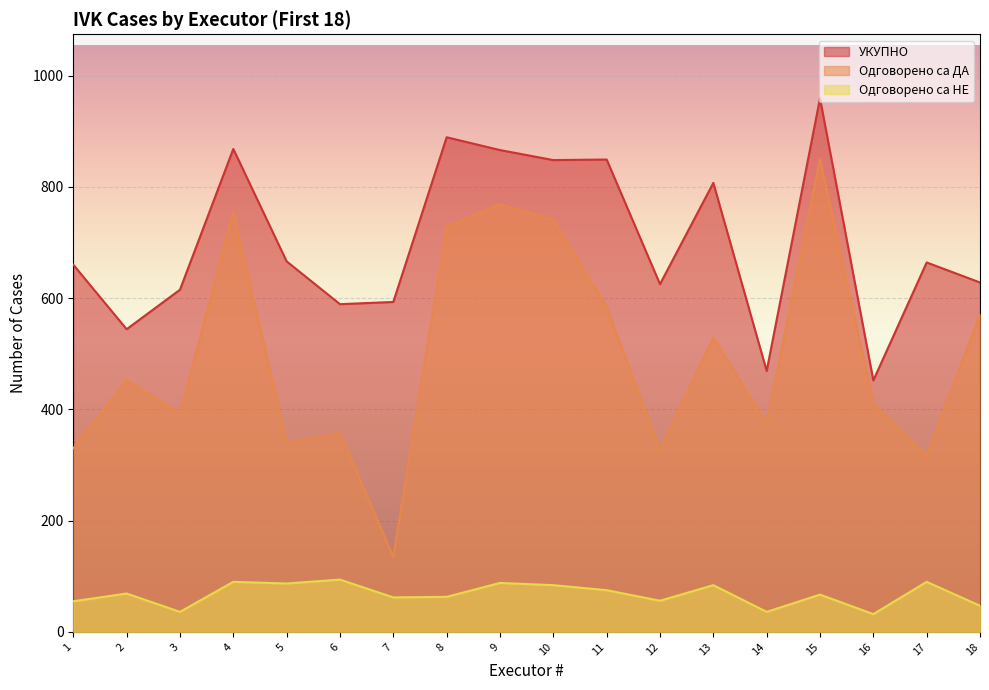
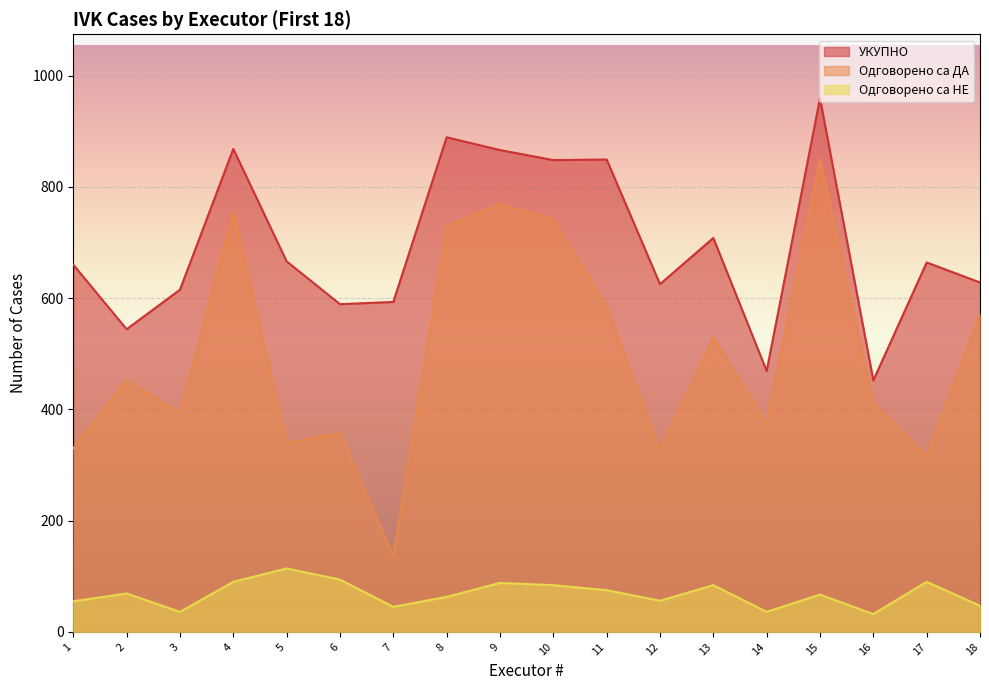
Одговорено са НЕ, 5: 90 -> 110
Одговорено са НЕ, 7: 60 -> 50
УКУПНО, 13: 810 -> 710
